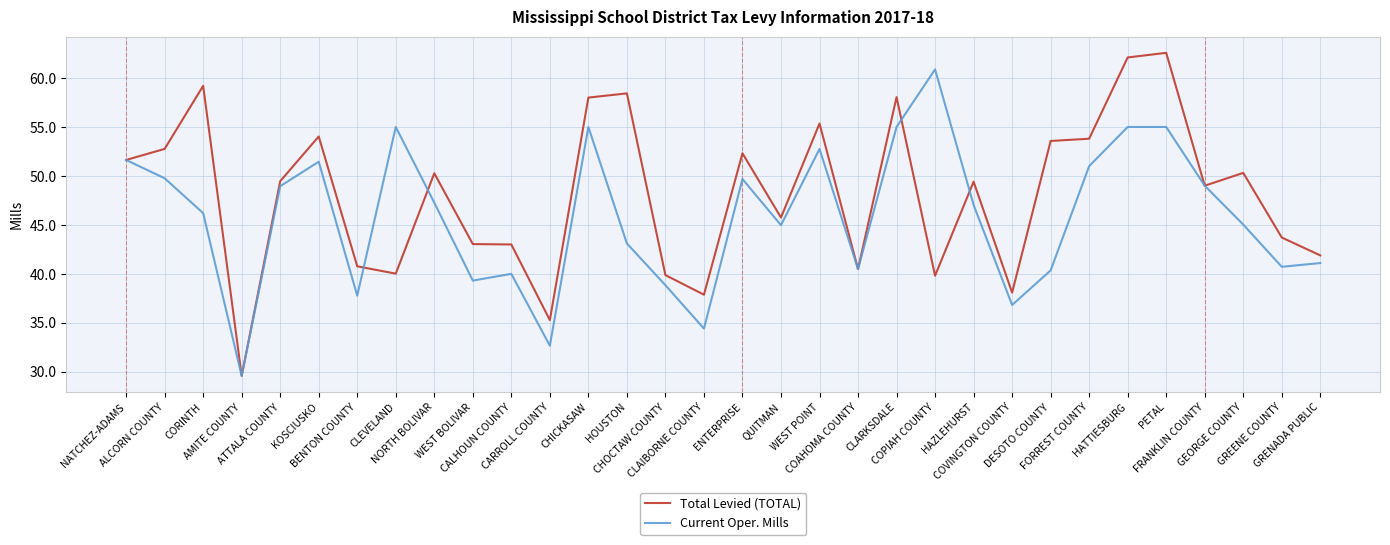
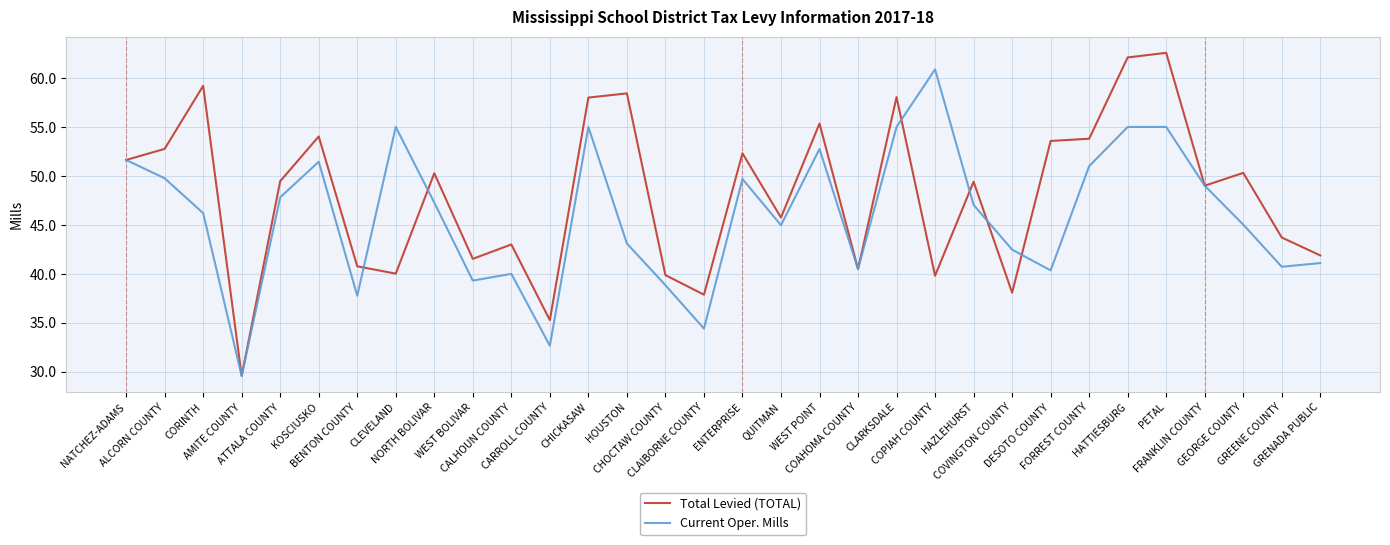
Current Oper. Mills, ATTALA COUNTY: 49 -> 48
Total Levied (TOTAL), WEST BOLIVAR: 43 -> 42
Current Oper. Mills, COVINGTON COUNTY: 37 -> 42
